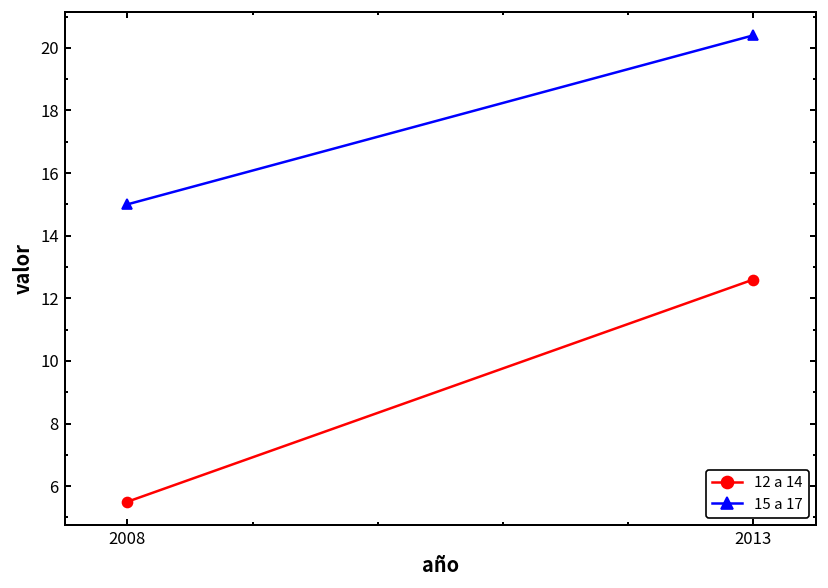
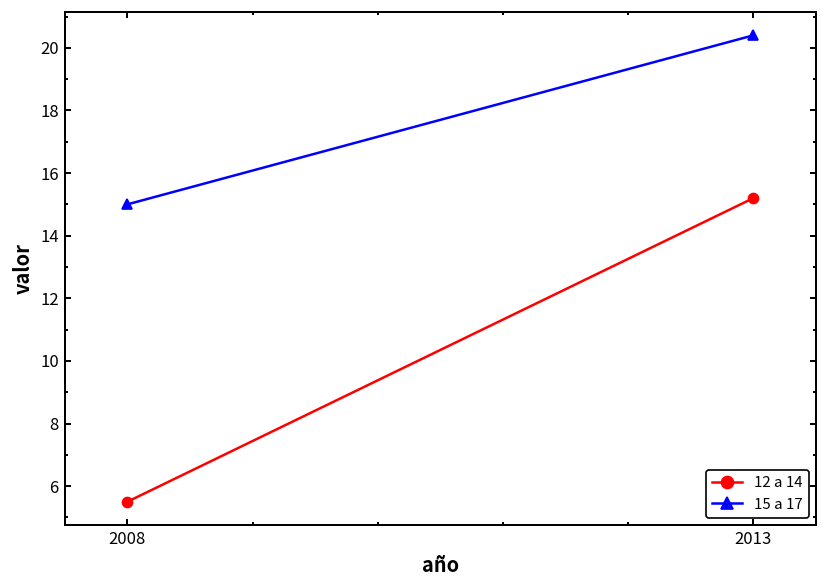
12 a 14, 2013: 12.6 -> 15.2
